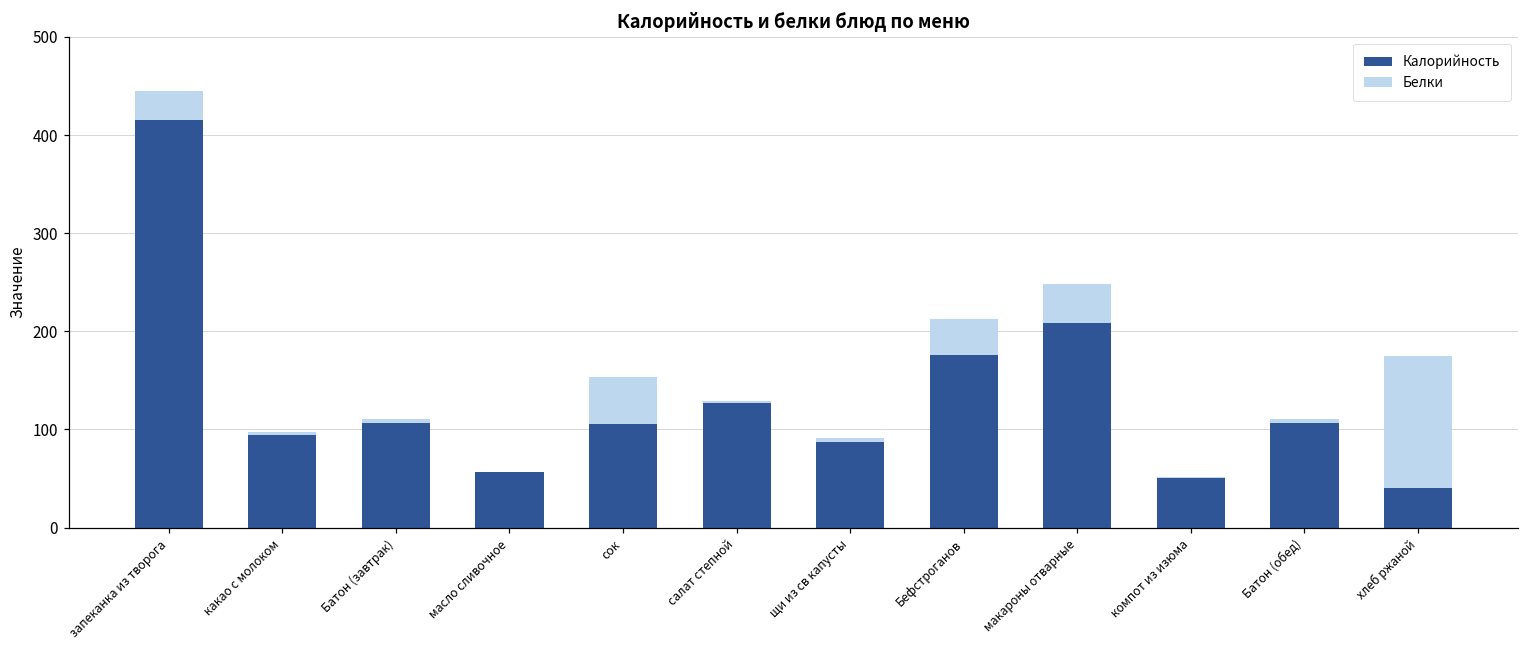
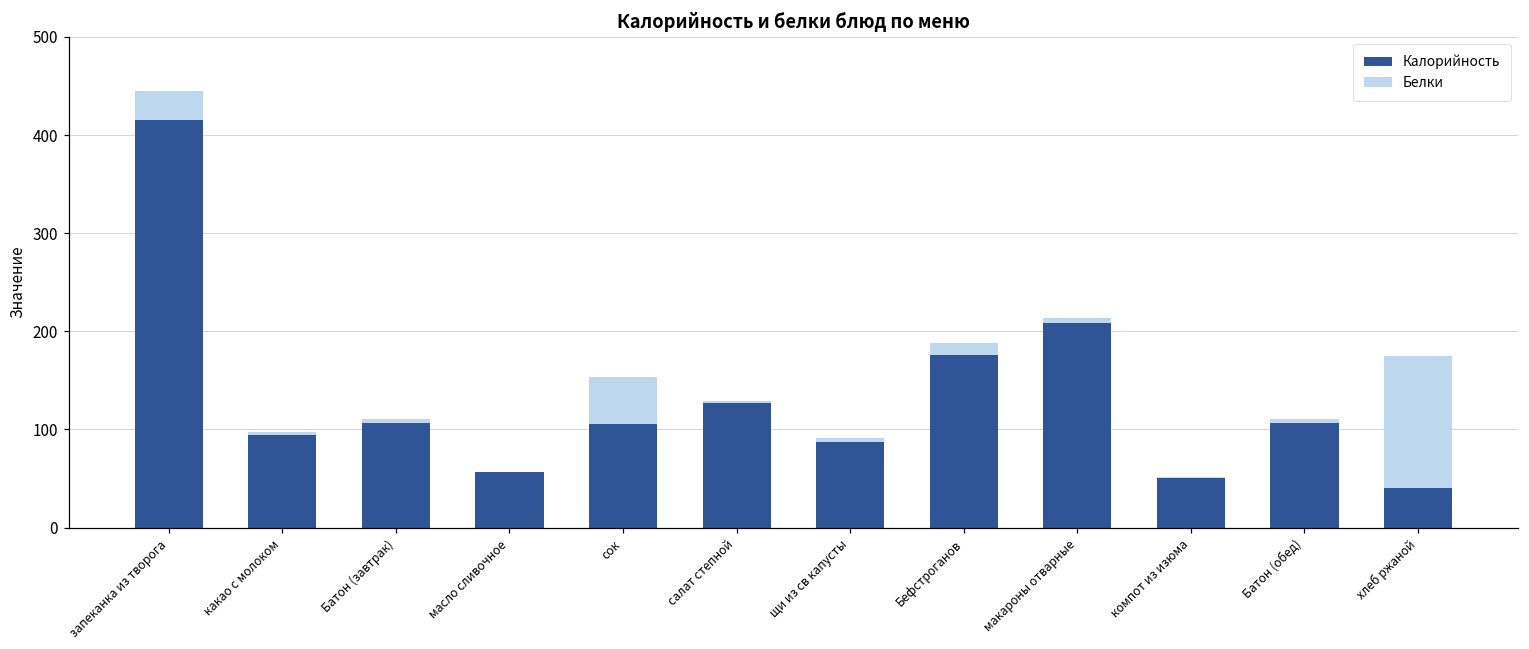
Белки, Бефстроганов: 40 -> 10
Белки, макароны отварные: 40 -> 10
